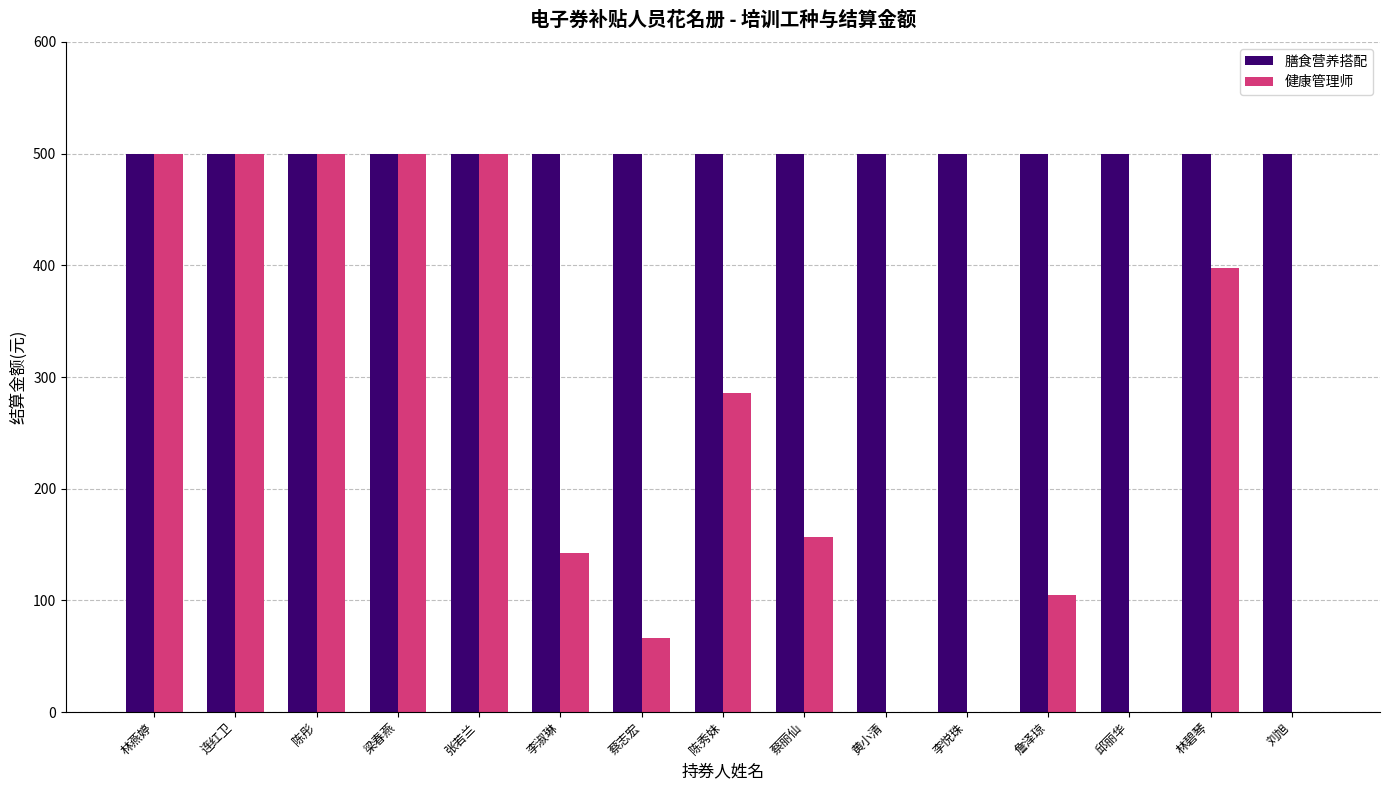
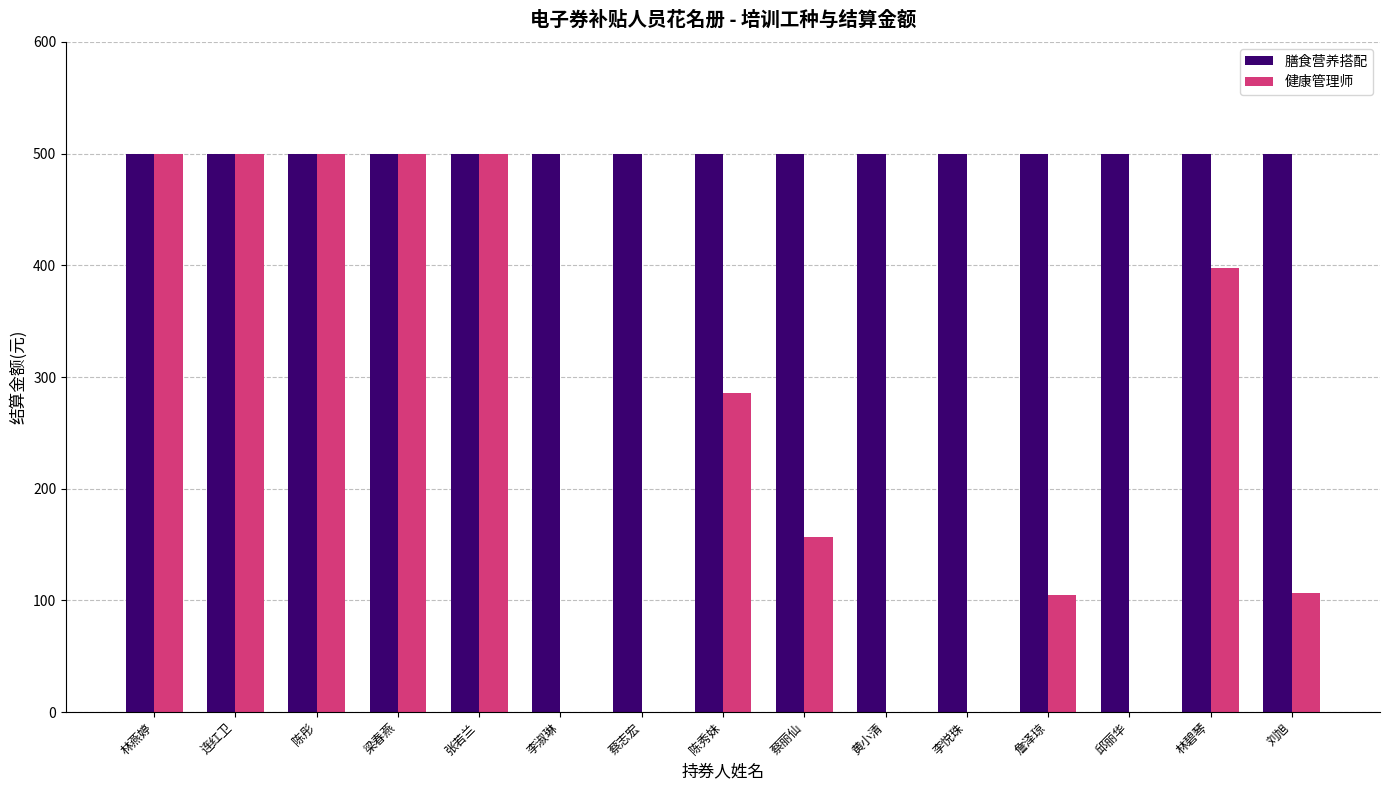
健康管理师, 李淑琳: 142 -> 0
健康管理师, 蔡志宏: 66 -> 0
健康管理师, 刘旭: 0 -> 107
